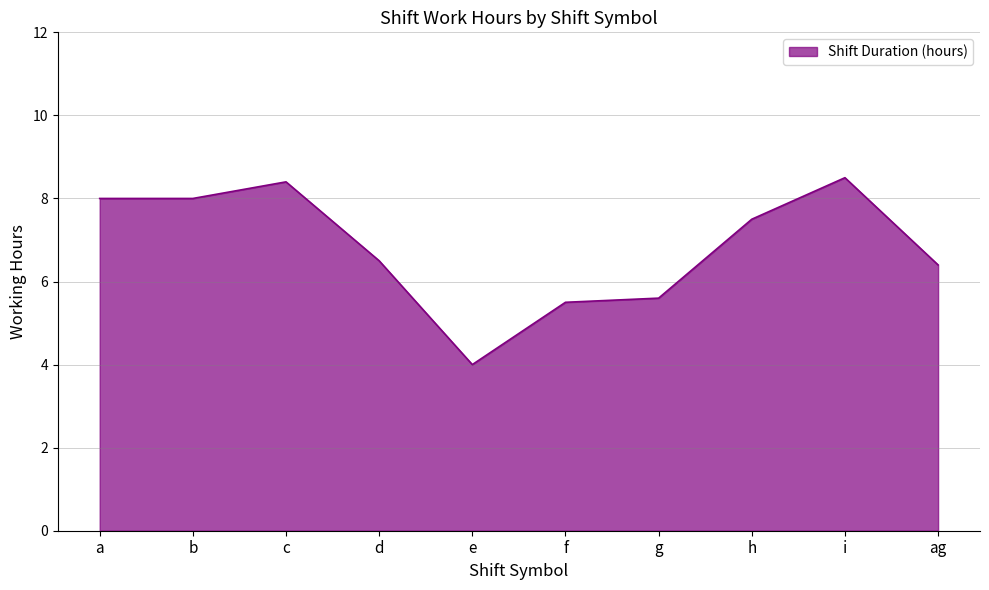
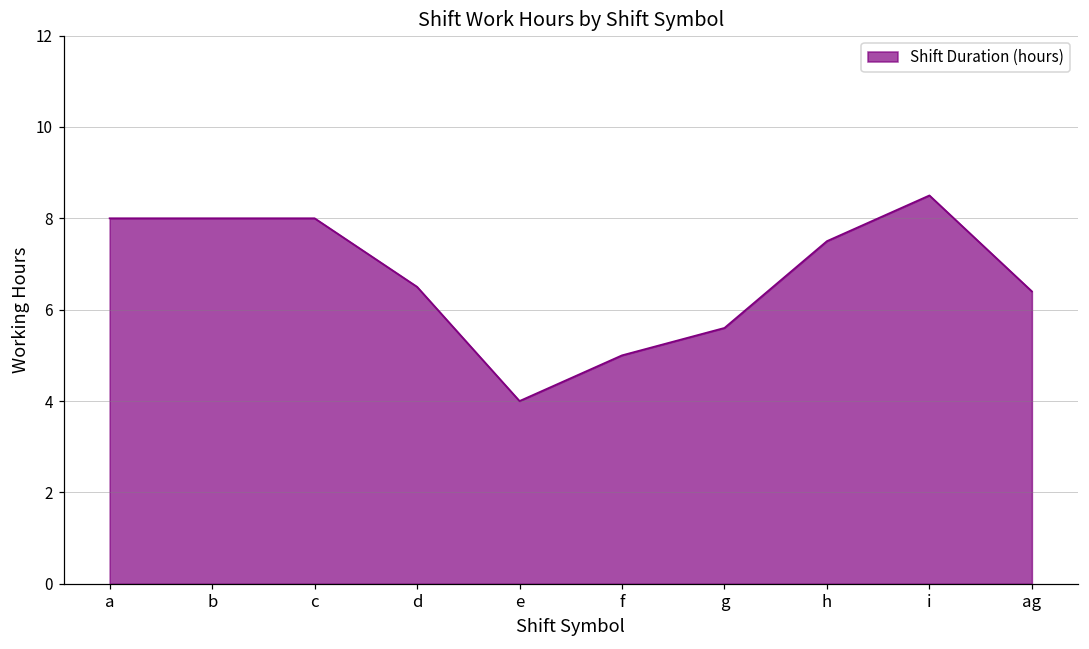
c: 8.4 -> 8.0
f: 5.5 -> 5.0
